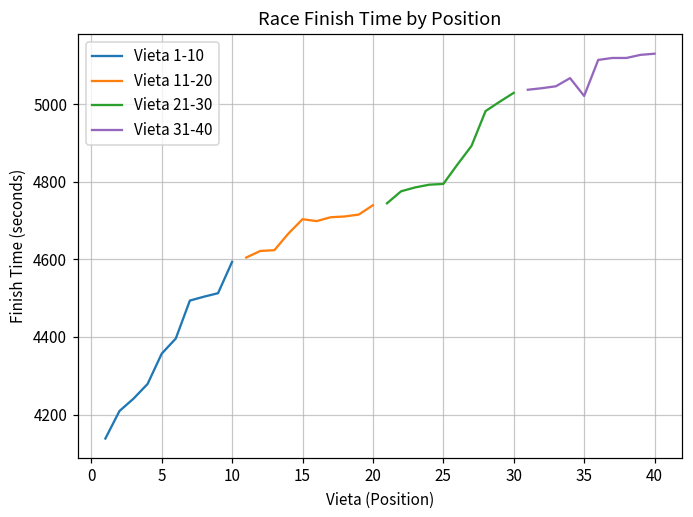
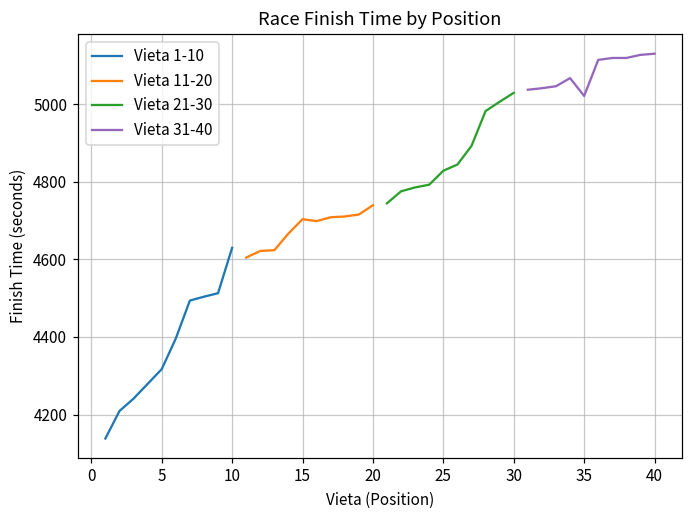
Vieta 1-10, 5: 4360 -> 4320
Vieta 1-10, 10: 4590 -> 4630
Vieta 21-30, 25: 4800 -> 4830
